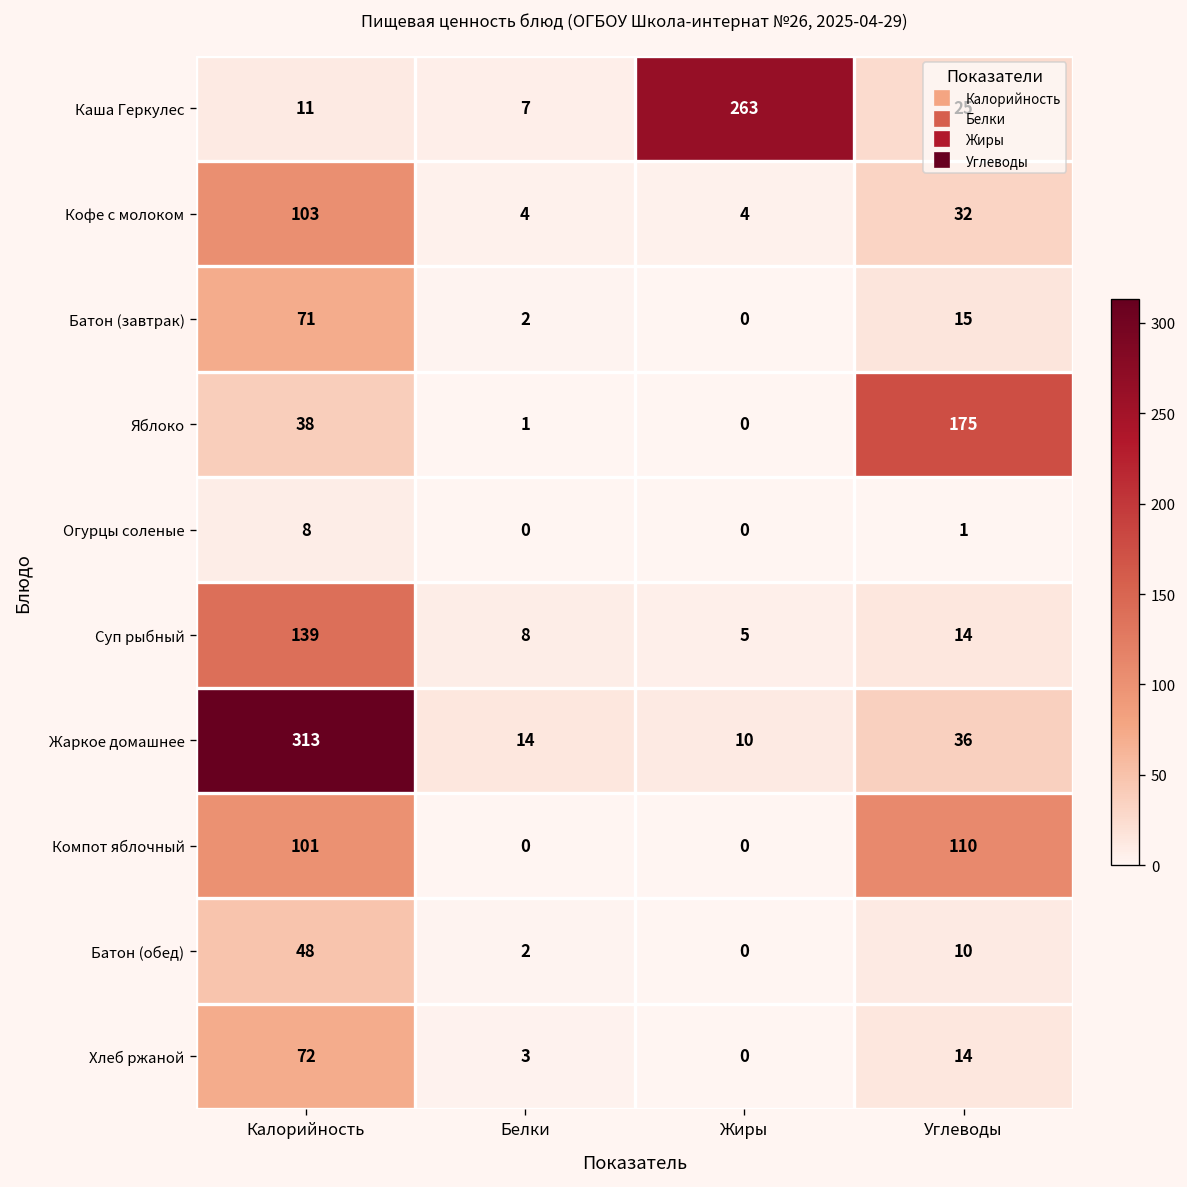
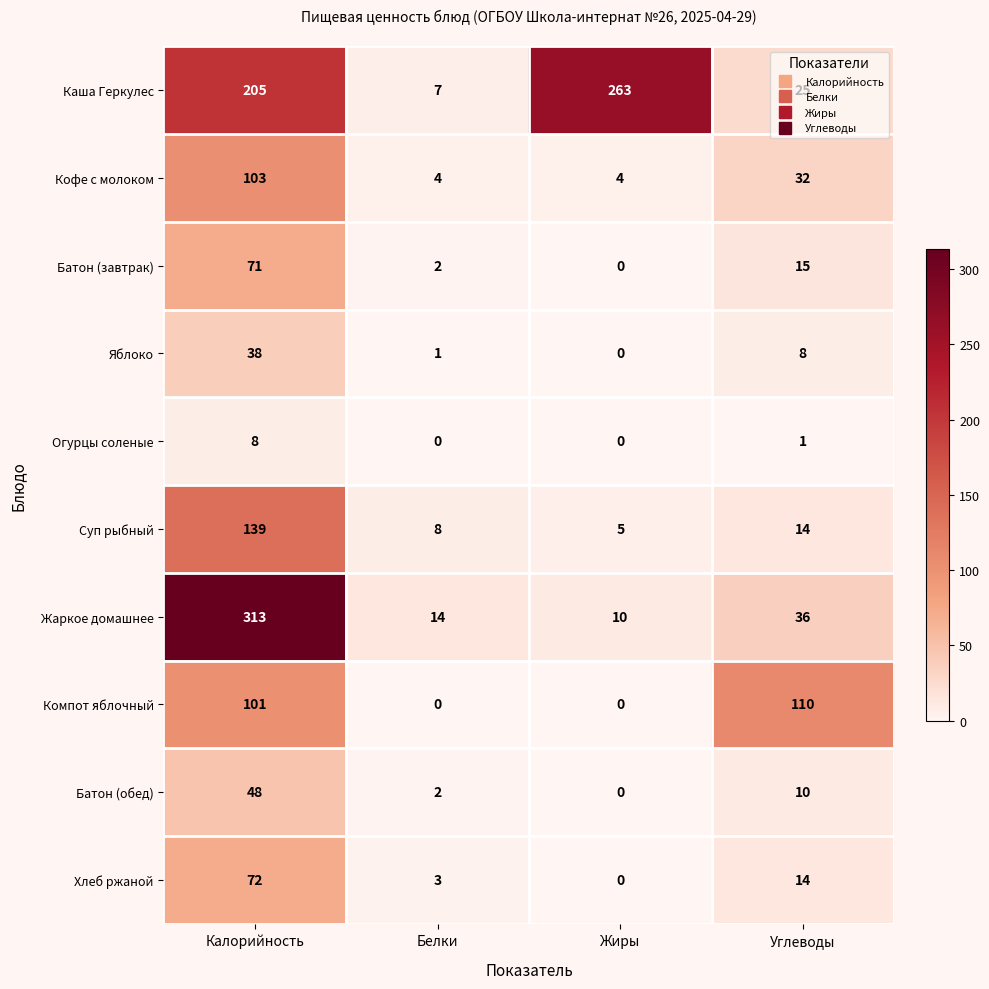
Каша Геркулес, Калорийность: 11 -> 205
Яблоко, Углеводы: 175 -> 8
